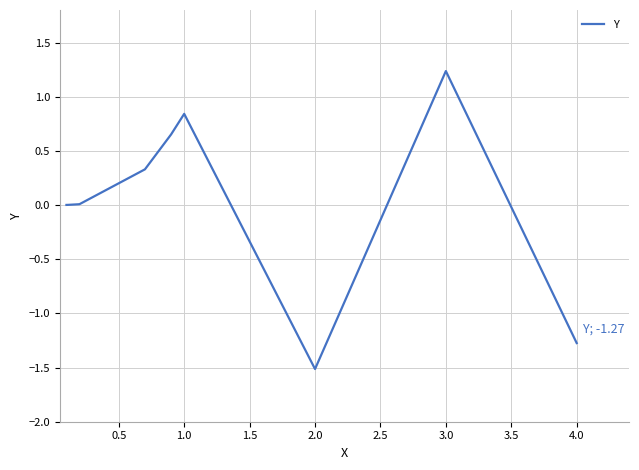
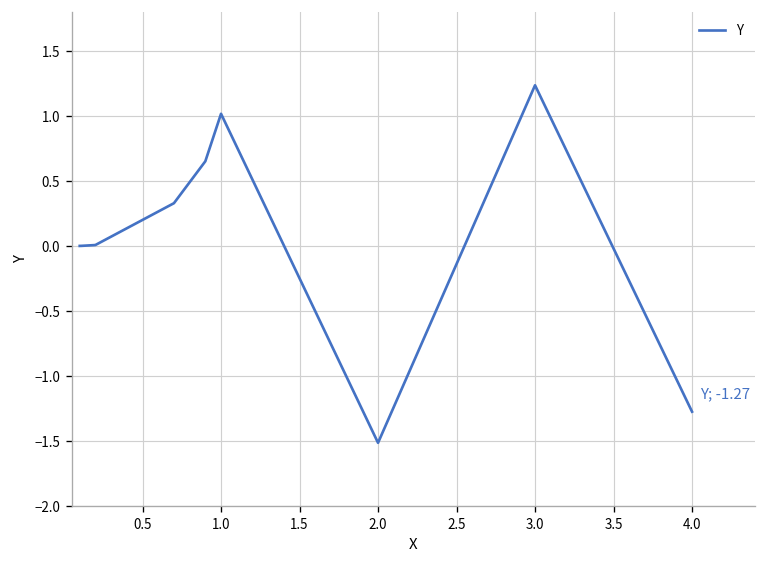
1.0: 0.84 -> 1.02
